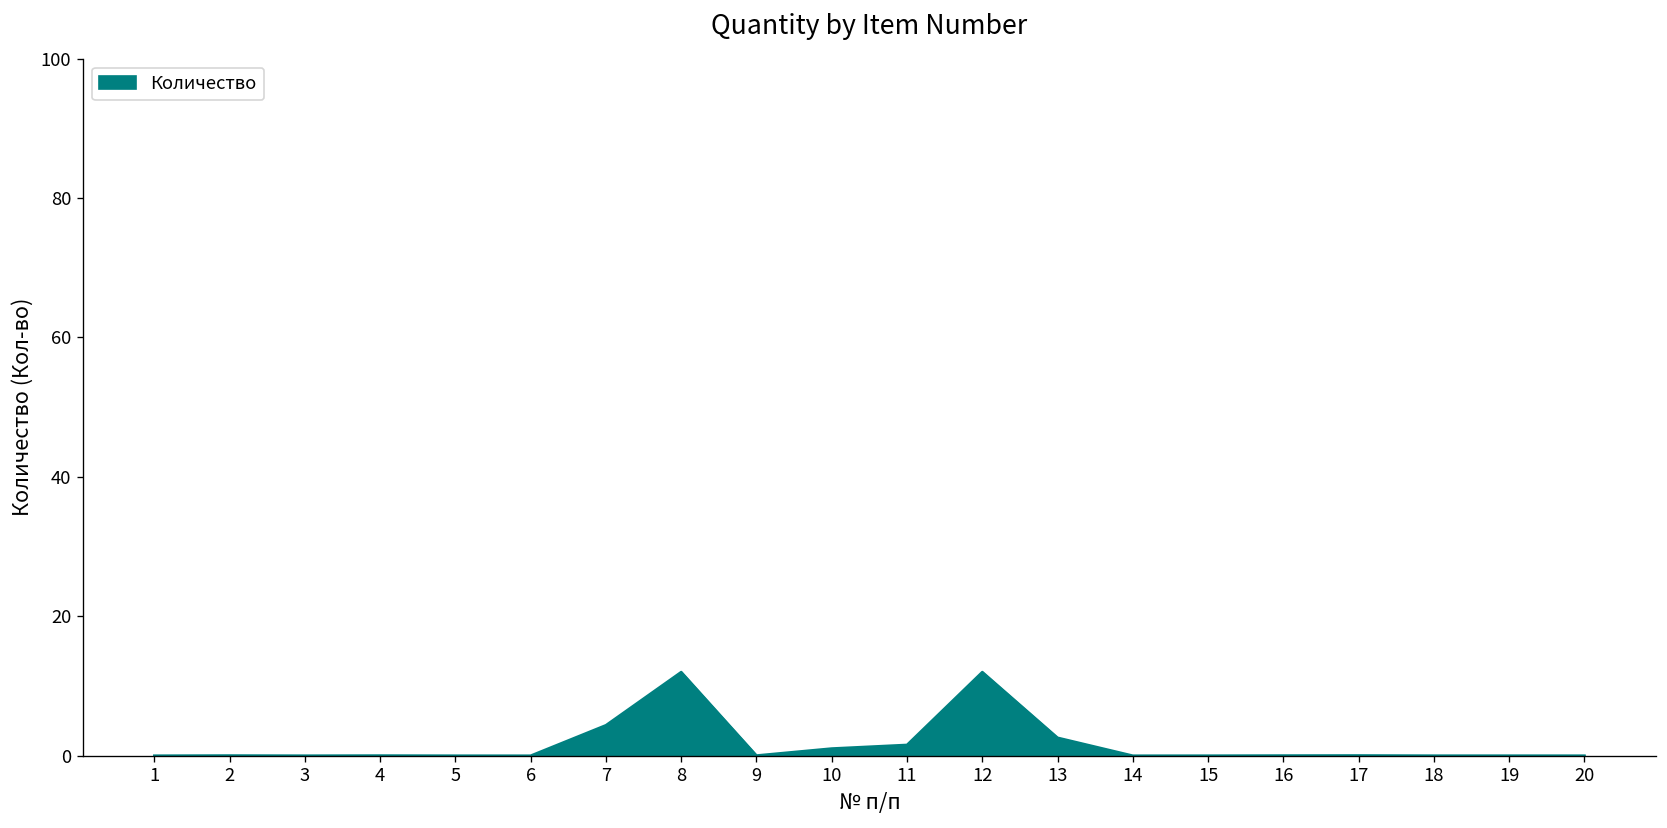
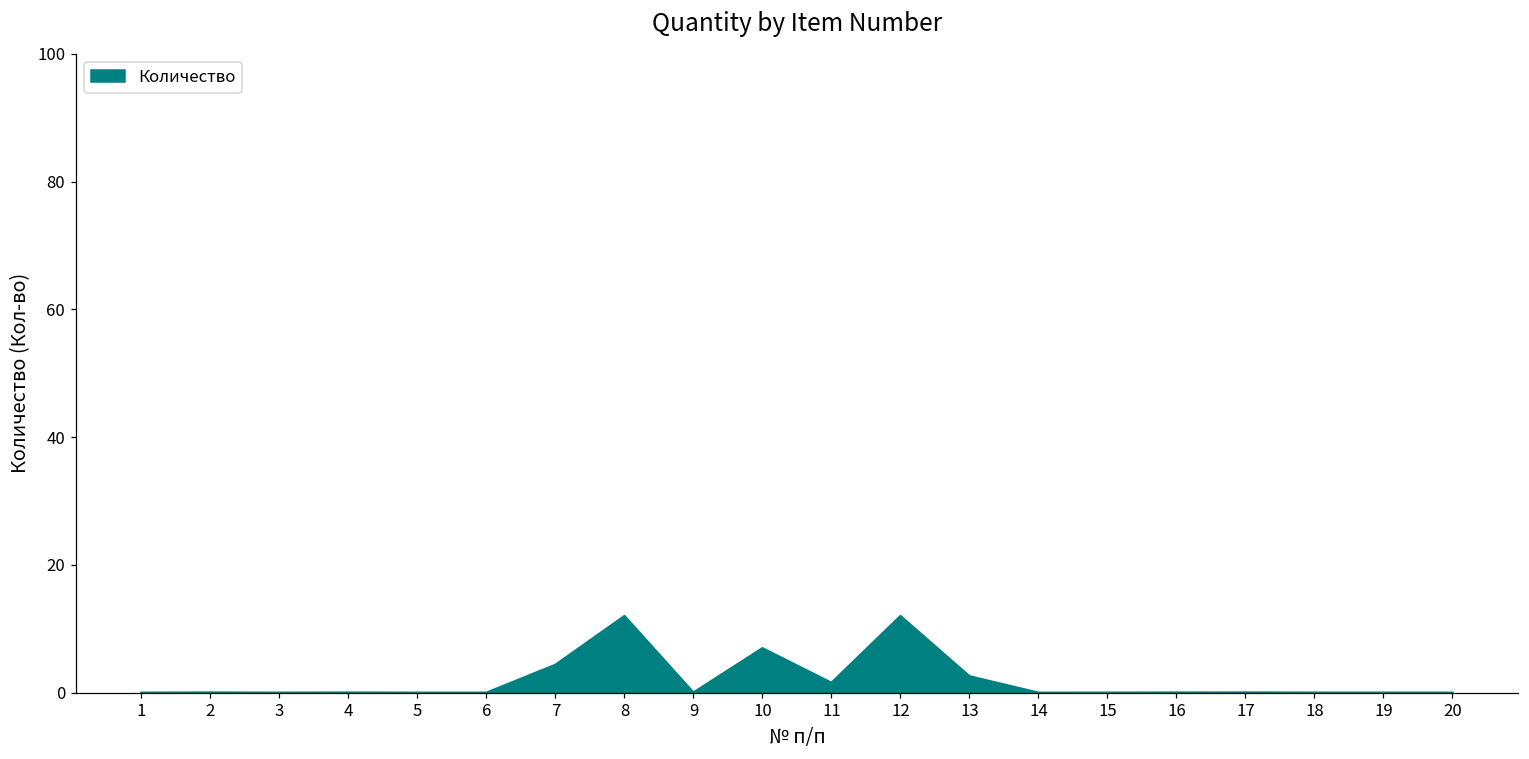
10: 1 -> 7
